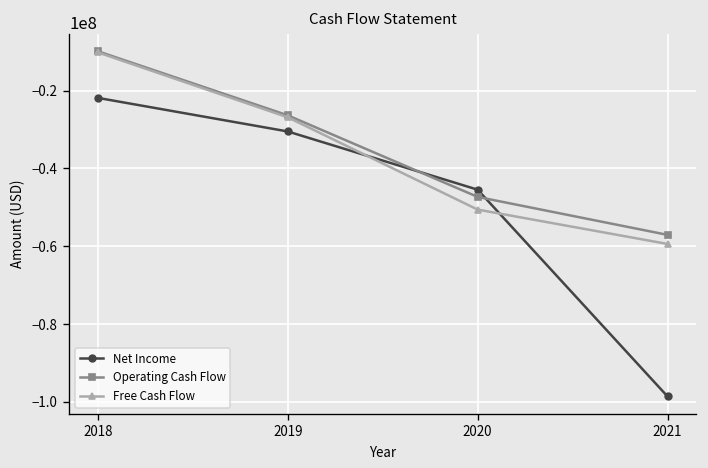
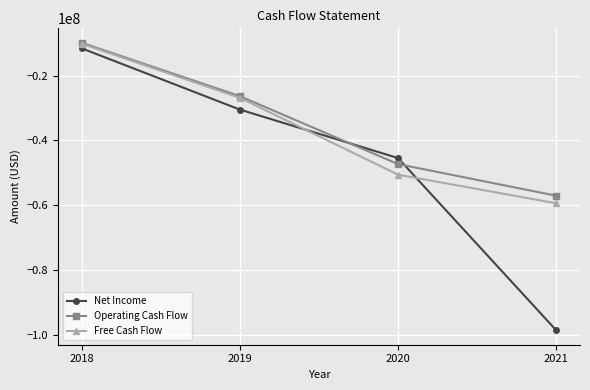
Net Income, 2018: -22000000 -> -12000000
